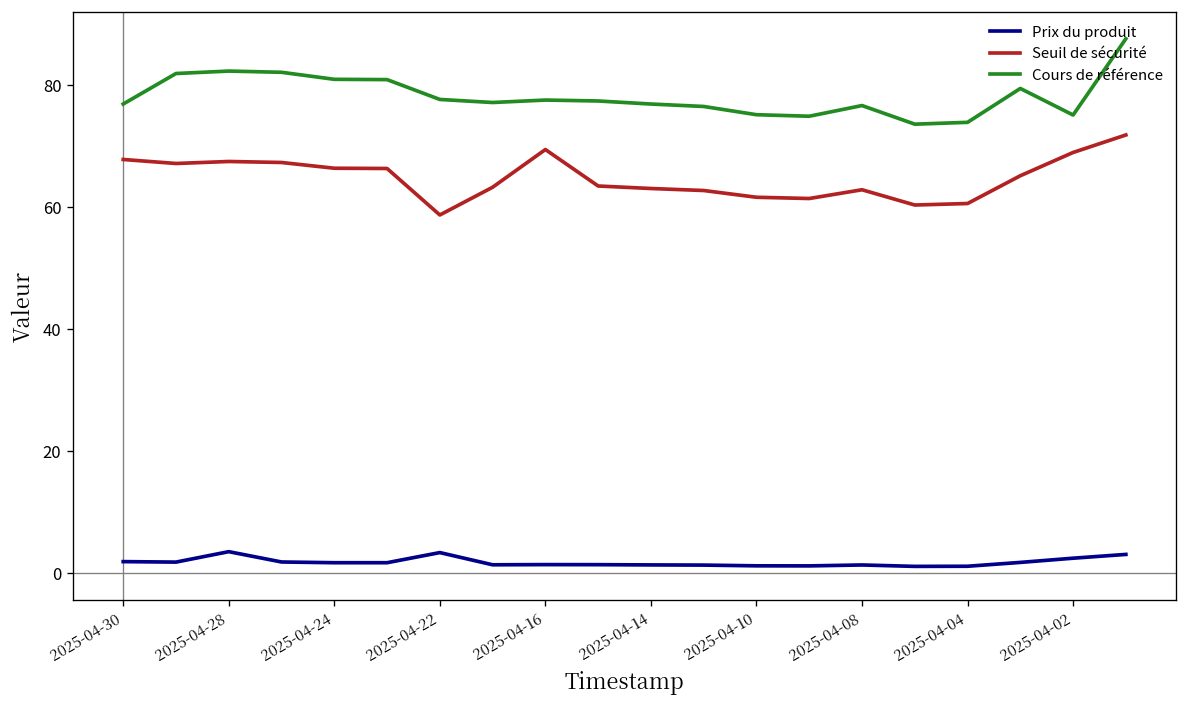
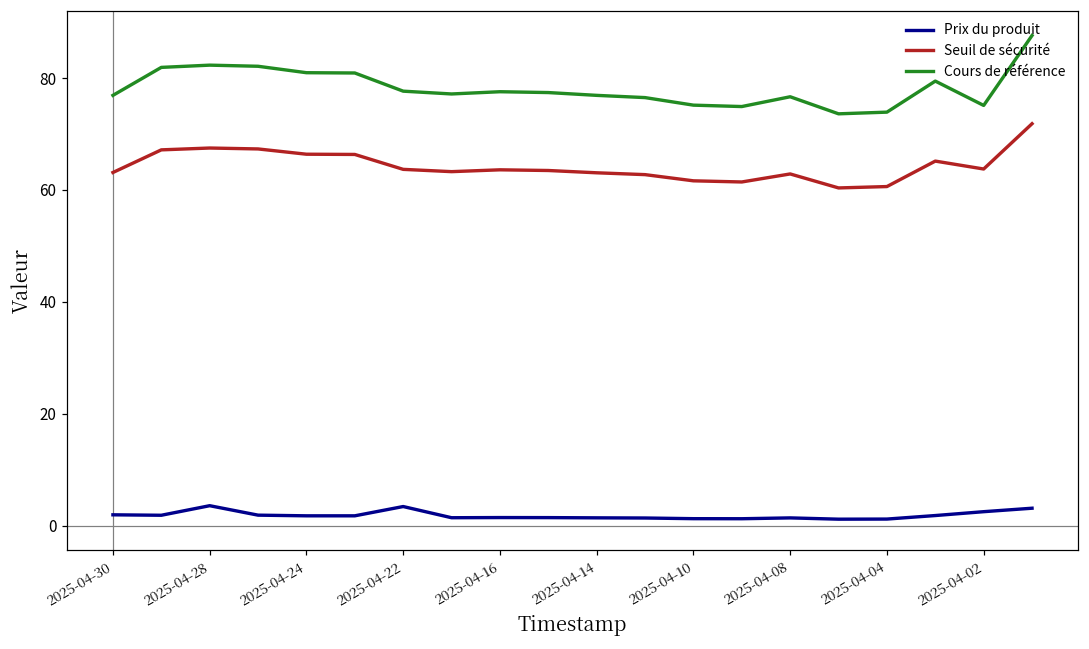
Seuil de sécurité, 2025-04-30: 68 -> 63
Seuil de sécurité, 2025-04-22: 59 -> 64
Seuil de sécurité, 2025-04-16: 69 -> 64
Seuil de sécurité, 2025-04-02: 69 -> 64
